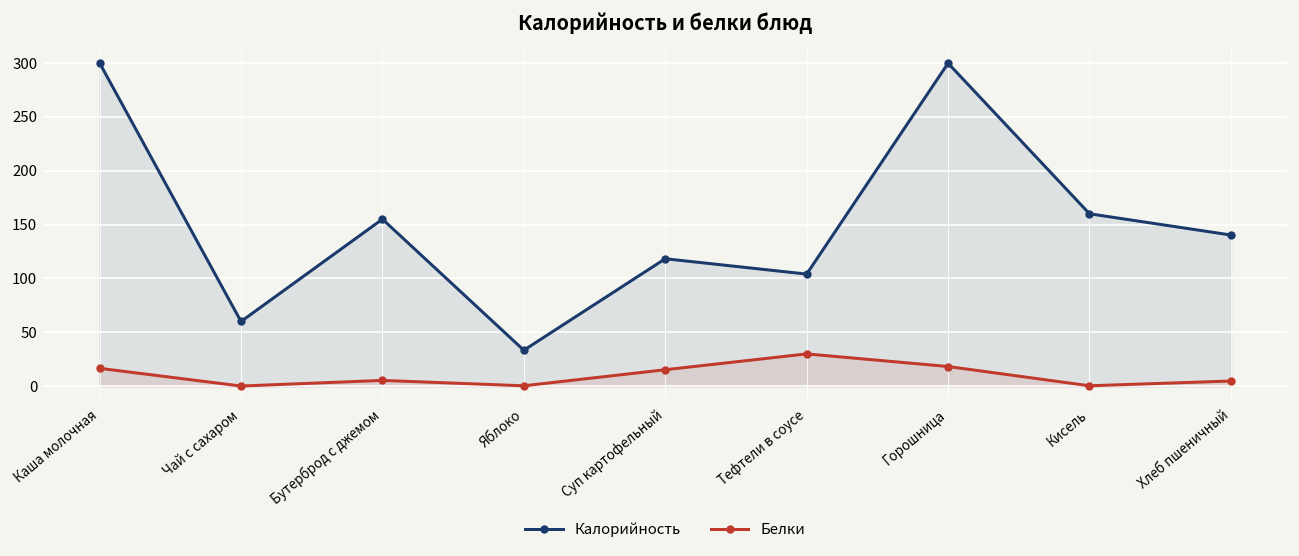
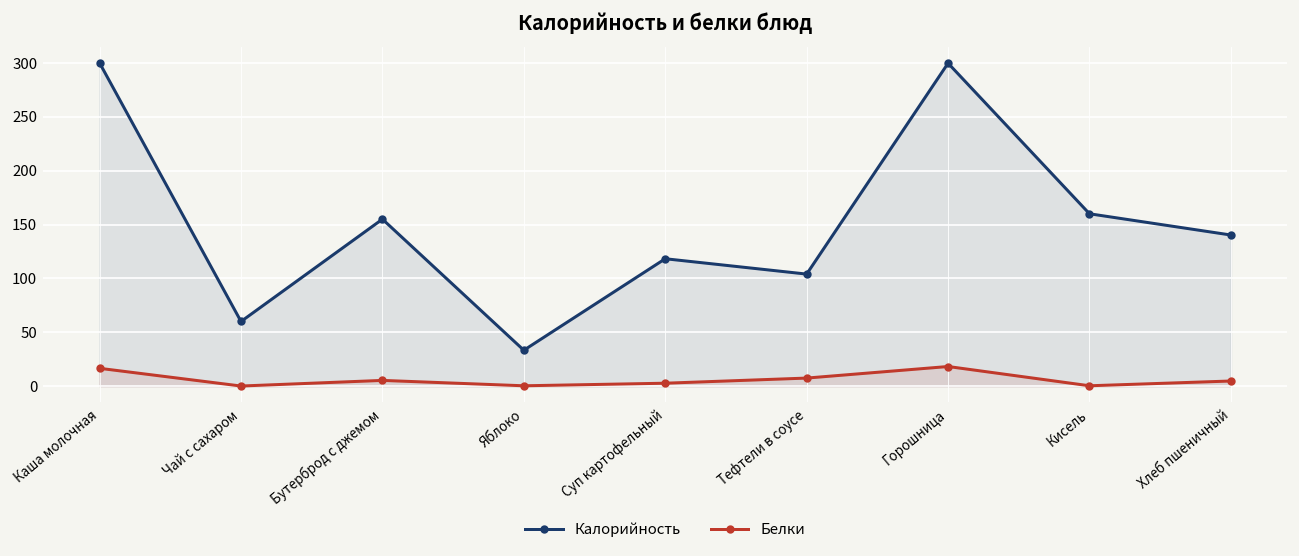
Белки, Суп картофельный: 20 -> 0
Белки, Тефтели в соусе: 30 -> 10
